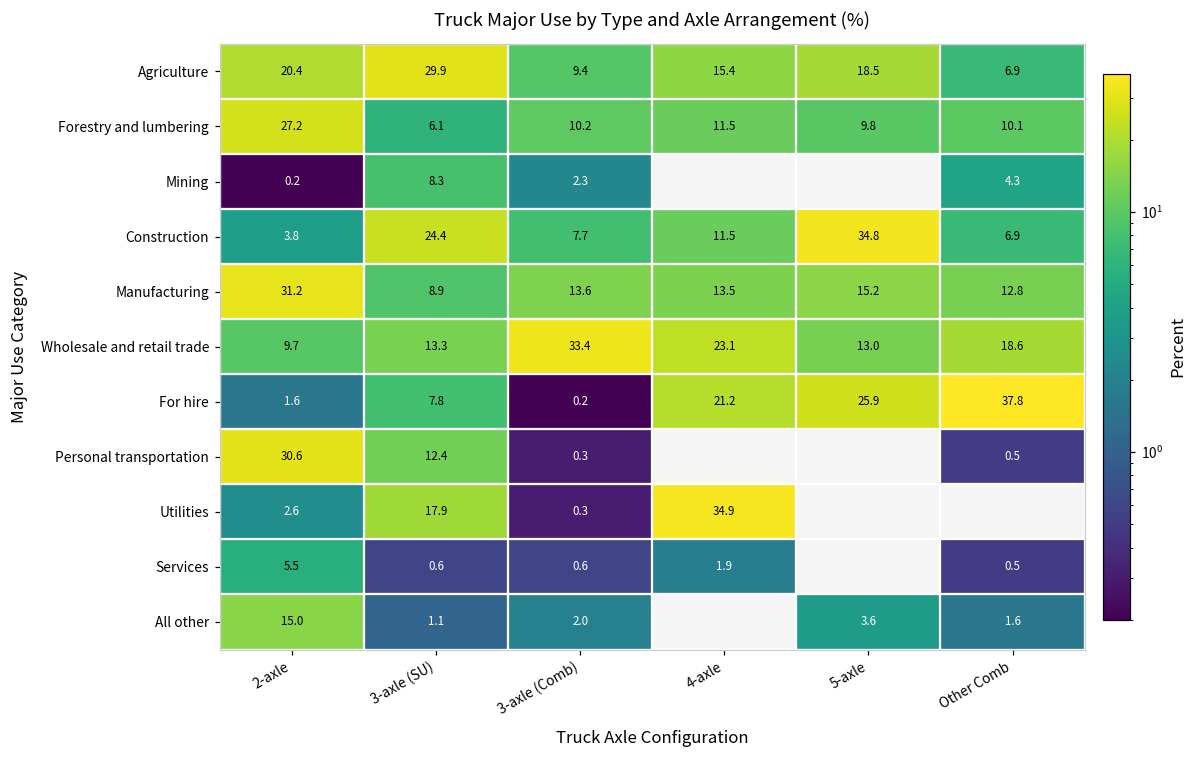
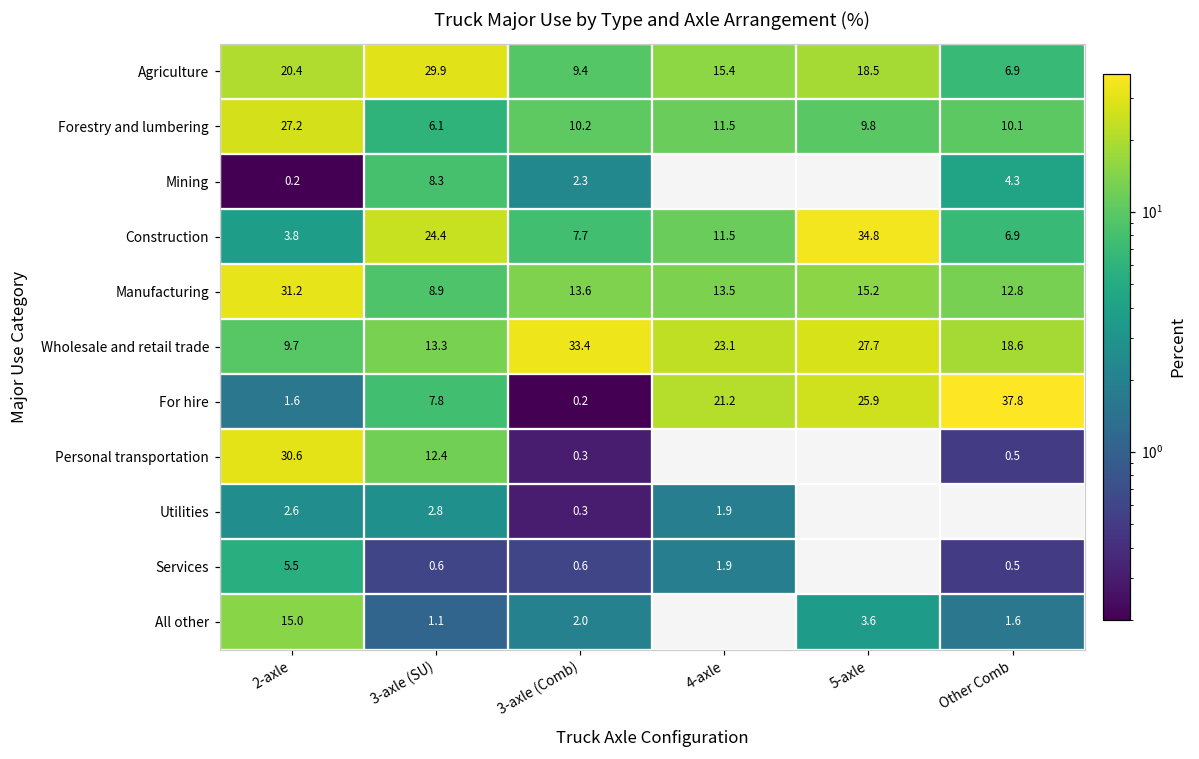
Wholesale and retail trade, 5-axle: 13.0 -> 27.7
Utilities, 3-axle (SU): 17.9 -> 2.8
Utilities, 4-axle: 34.9 -> 1.9
